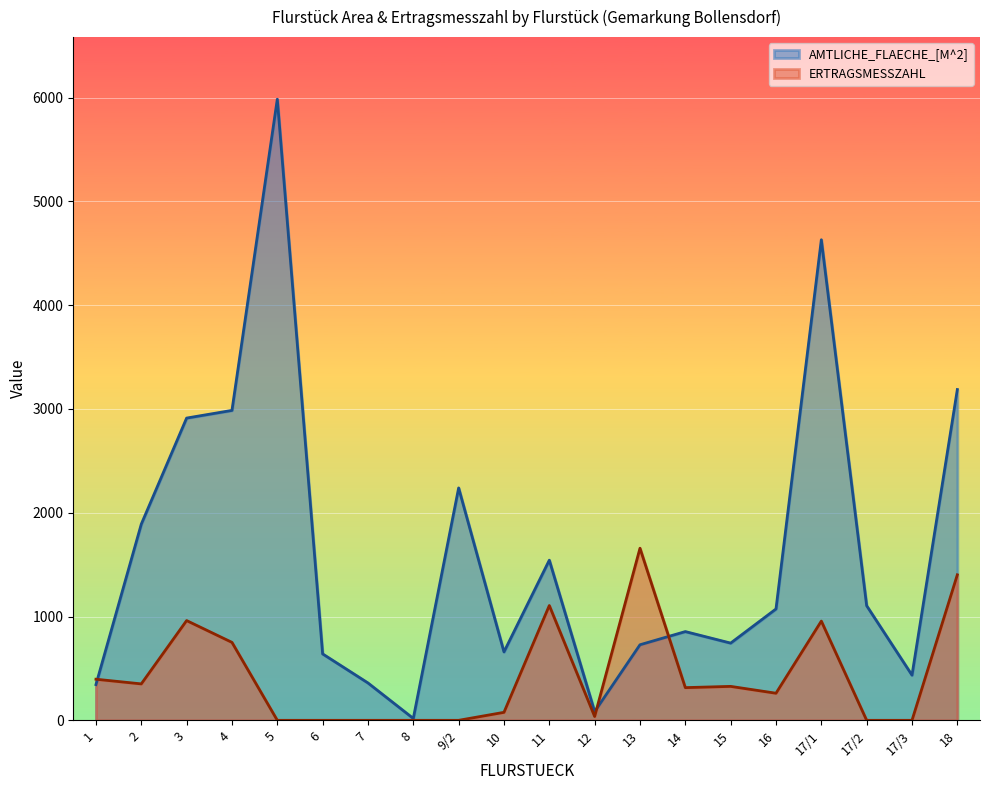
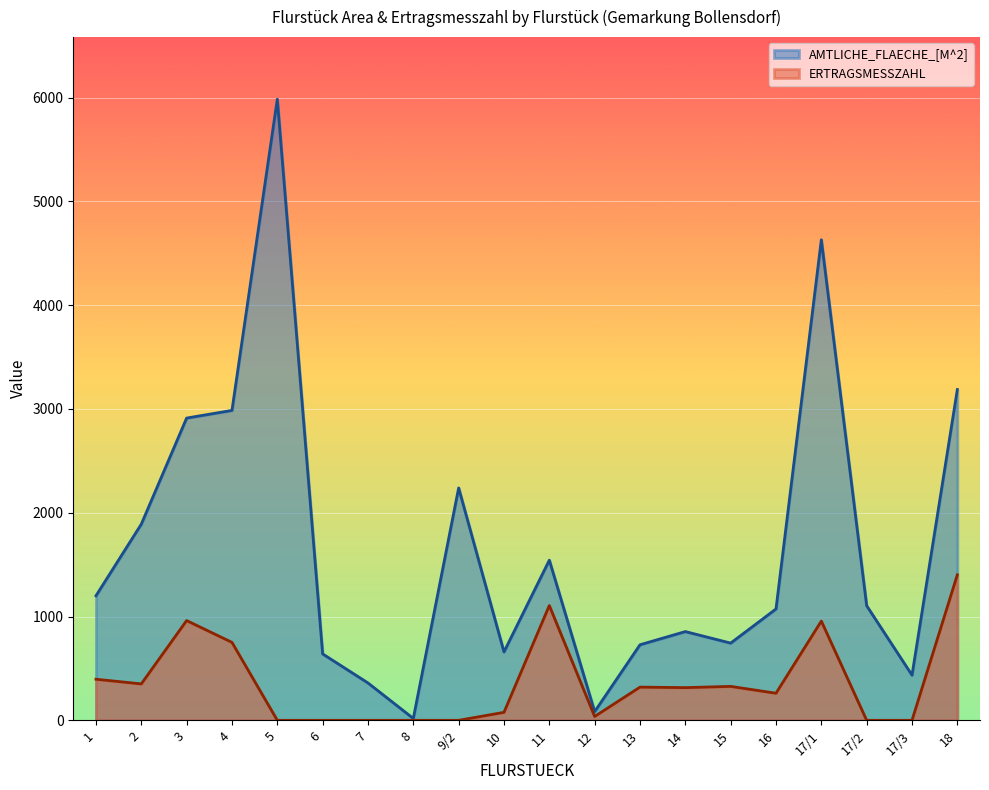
AMTLICHE_FLAECHE_[M^2], 1: 340 -> 1200
ERTRAGSMESSZAHL, 13: 1660 -> 320
